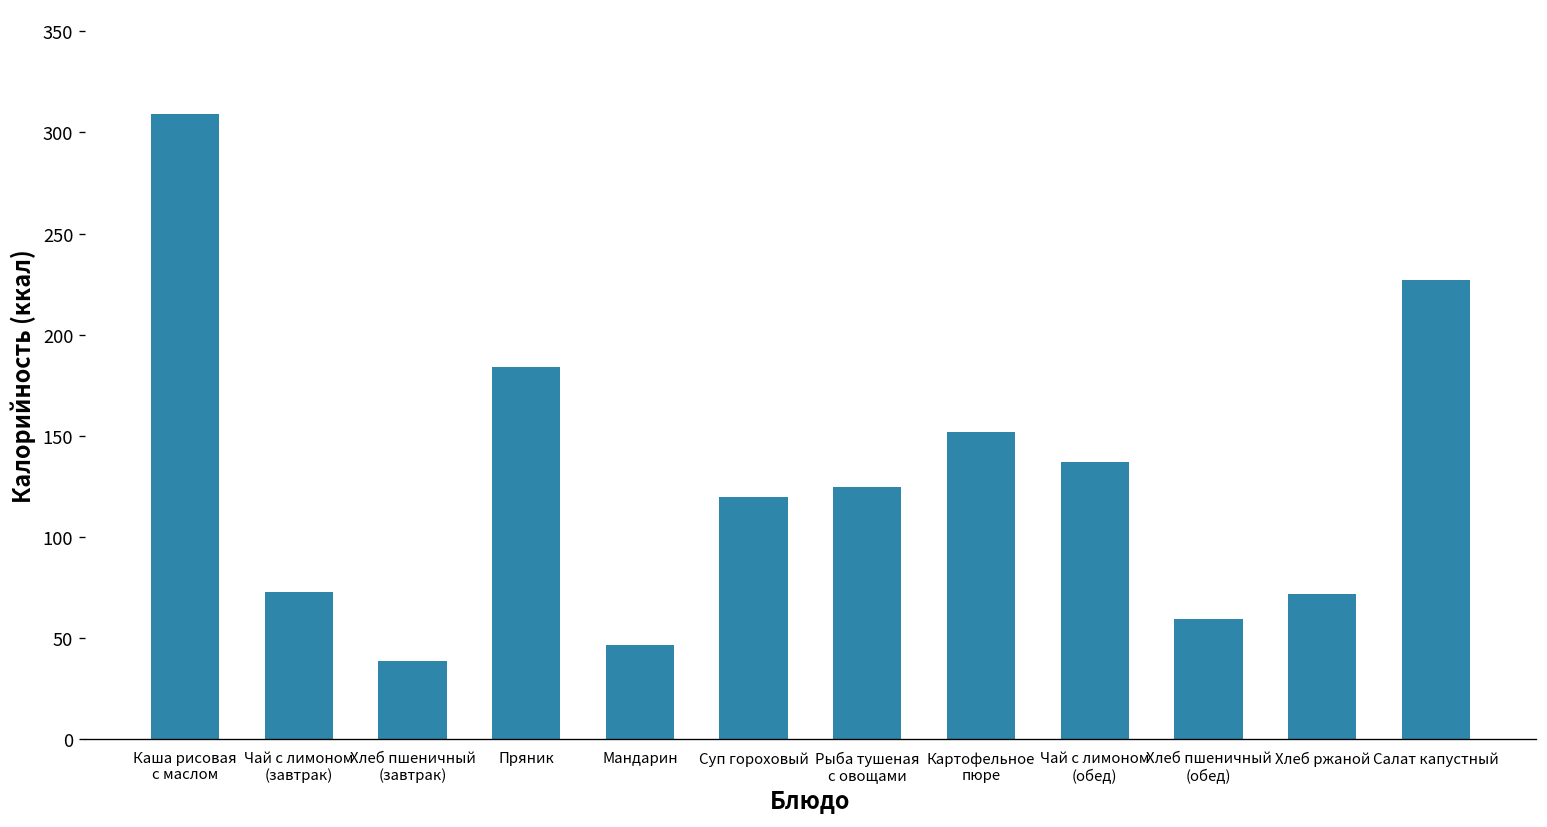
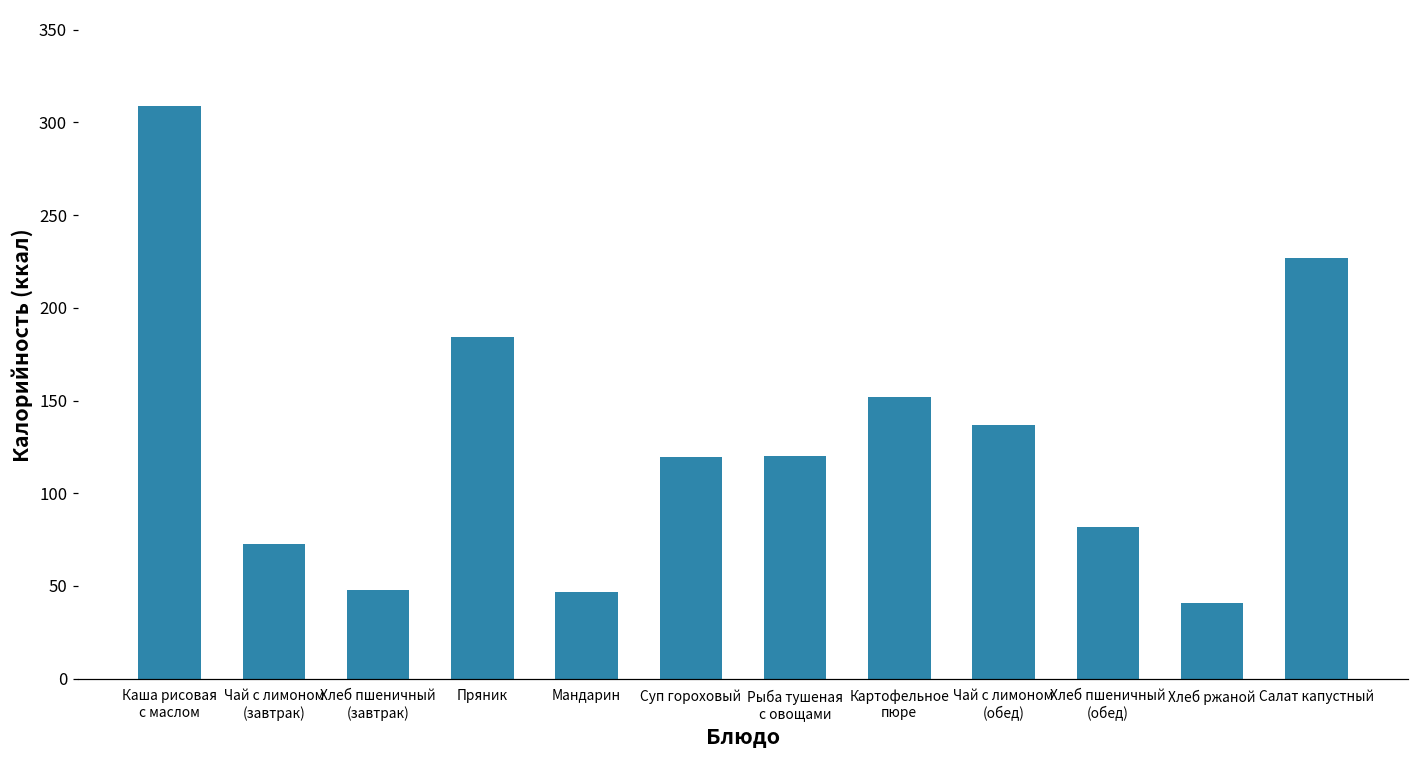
Хлеб пшеничный (завтрак): 39 -> 48
Рыба тушеная с овощами: 125 -> 120
Хлеб пшеничный (обед): 60 -> 82
Хлеб ржаной: 72 -> 41
